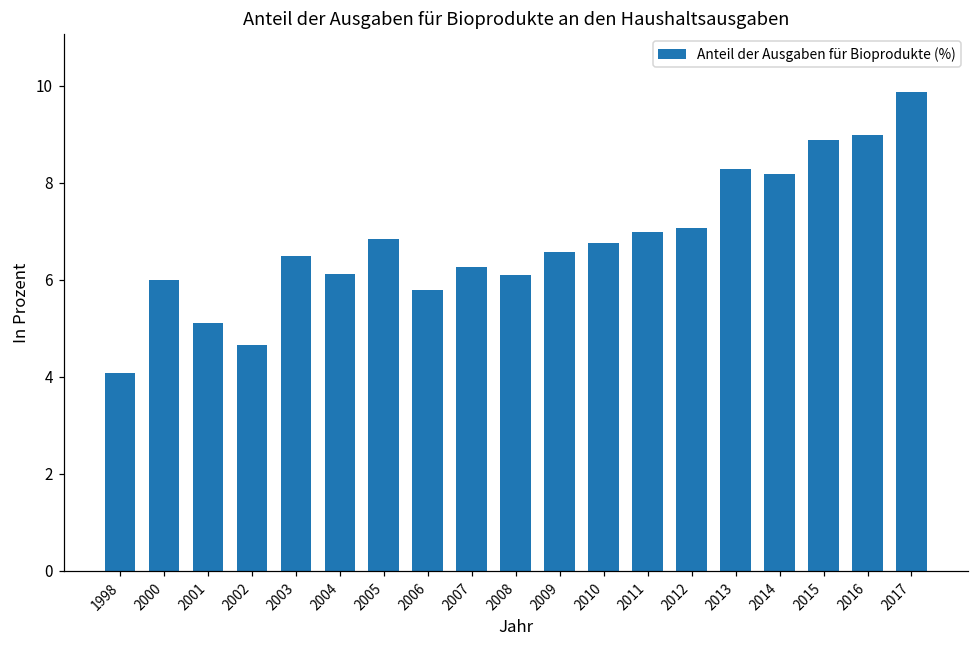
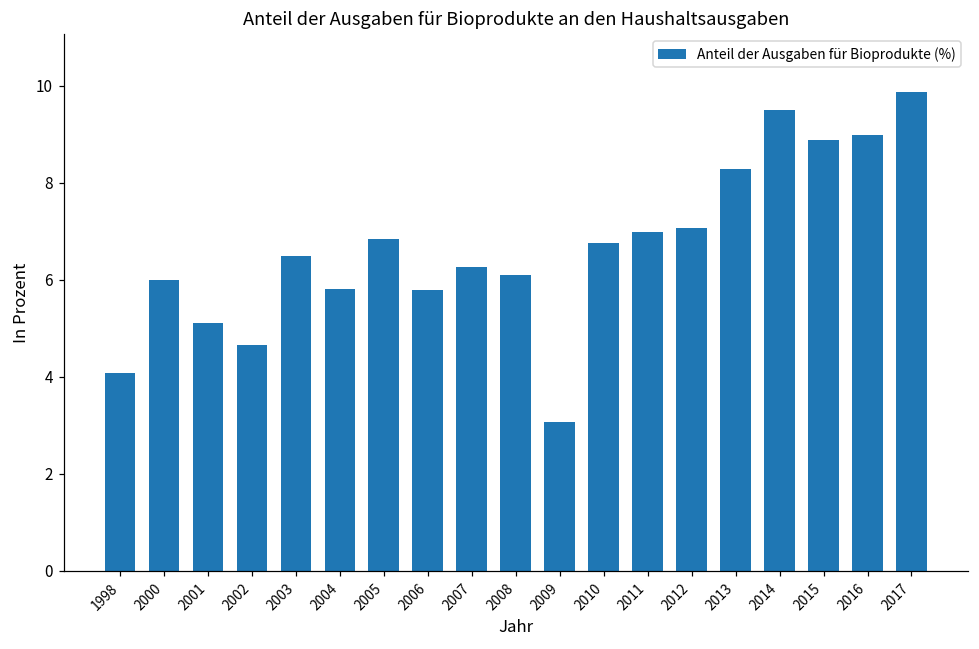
2004: 6.1 -> 5.8
2009: 6.6 -> 3.1
2014: 8.2 -> 9.5
